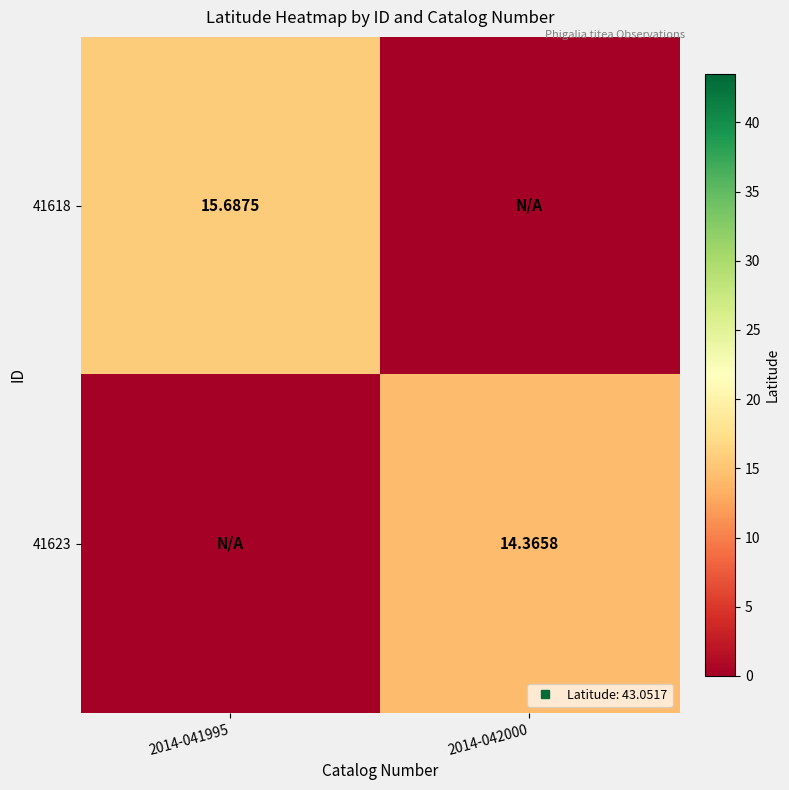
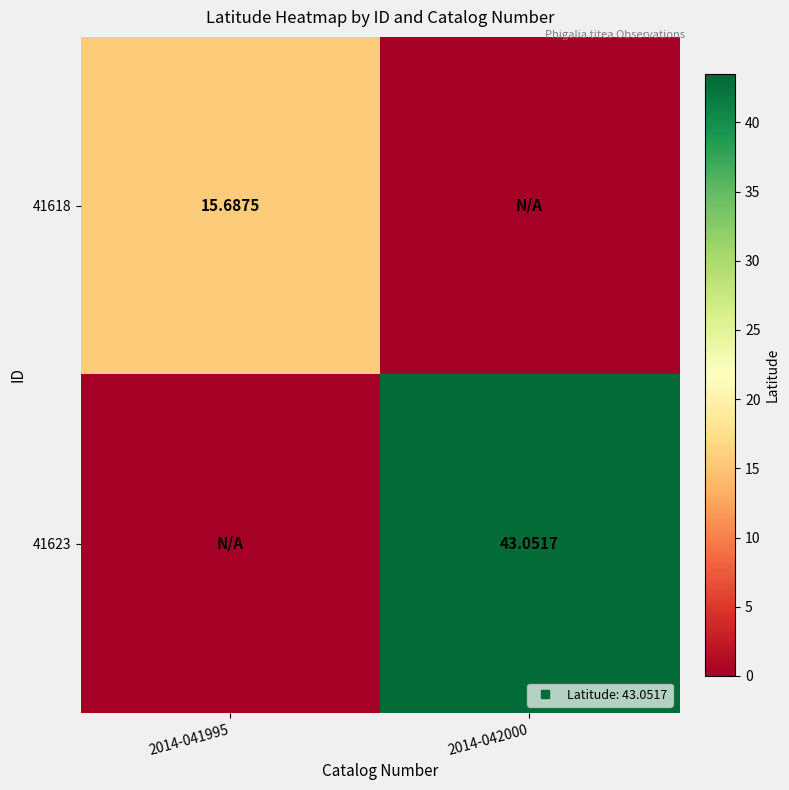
41623, 2014-042000: 14.3658 -> 43.0517
